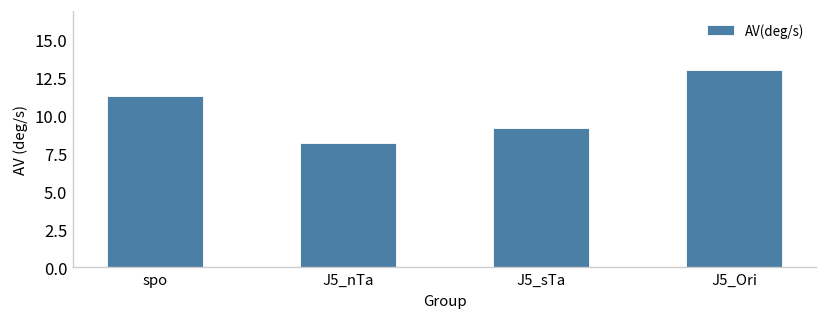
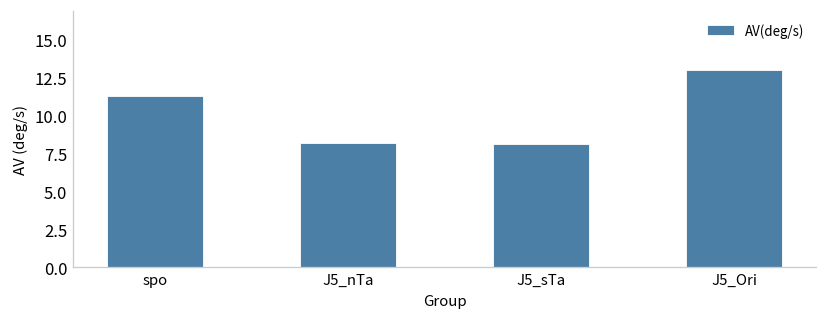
J5_sTa: 9.2 -> 8.1
